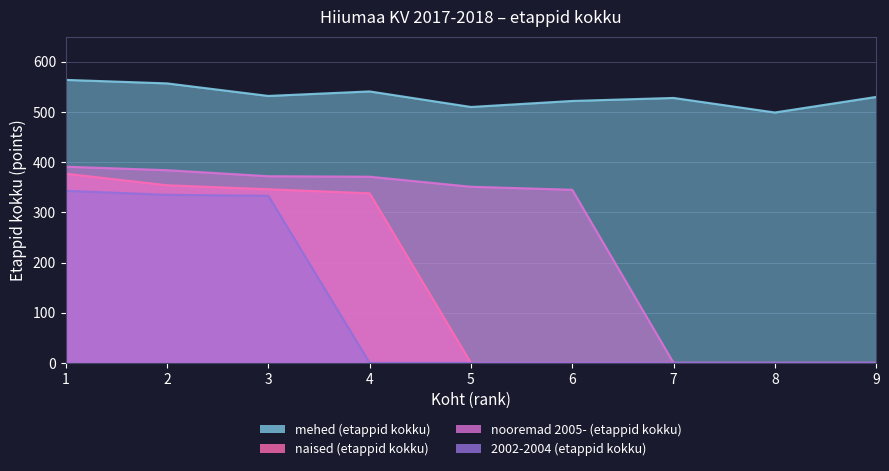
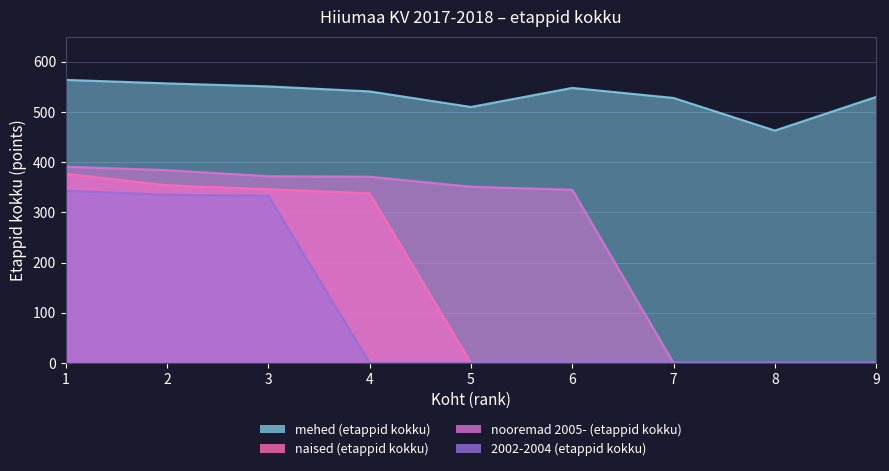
mehed (etappid kokku), 3: 530 -> 550
mehed (etappid kokku), 6: 520 -> 550
mehed (etappid kokku), 8: 500 -> 460
